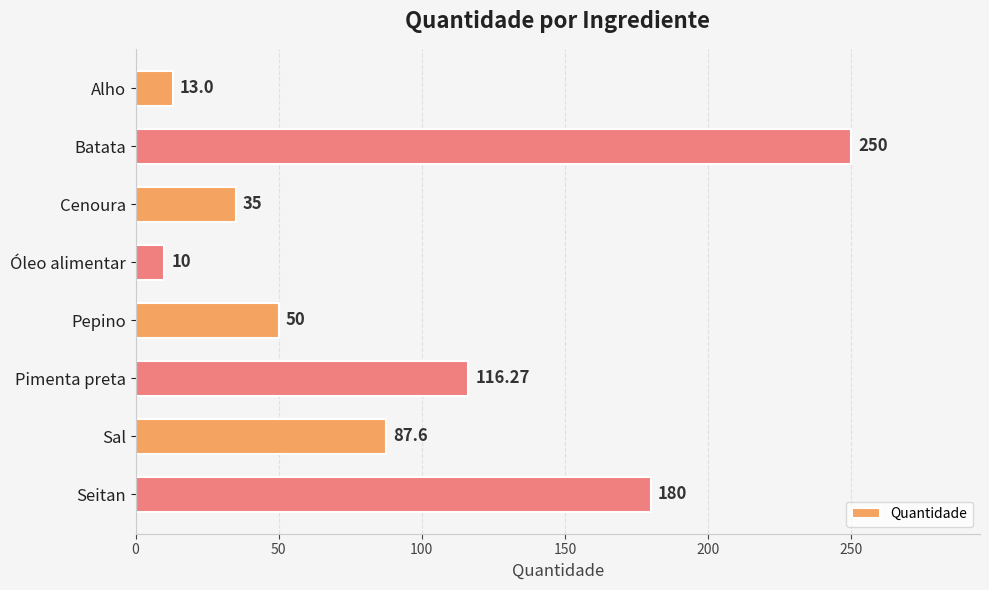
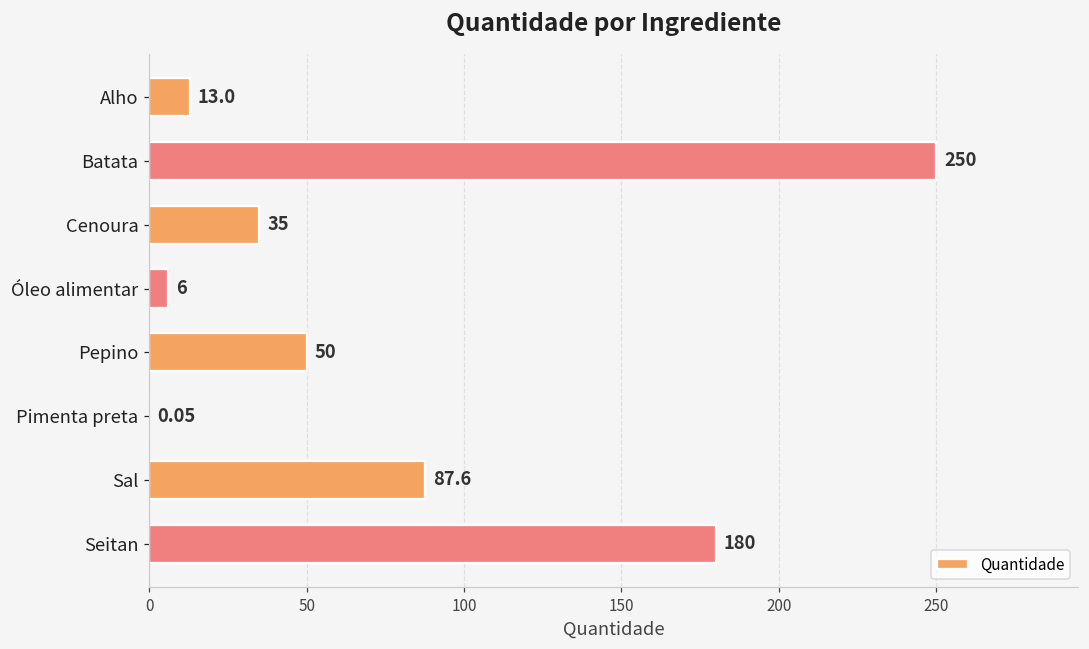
Óleo alimentar: 10 -> 6
Pimenta preta: 116.27 -> 0.05
